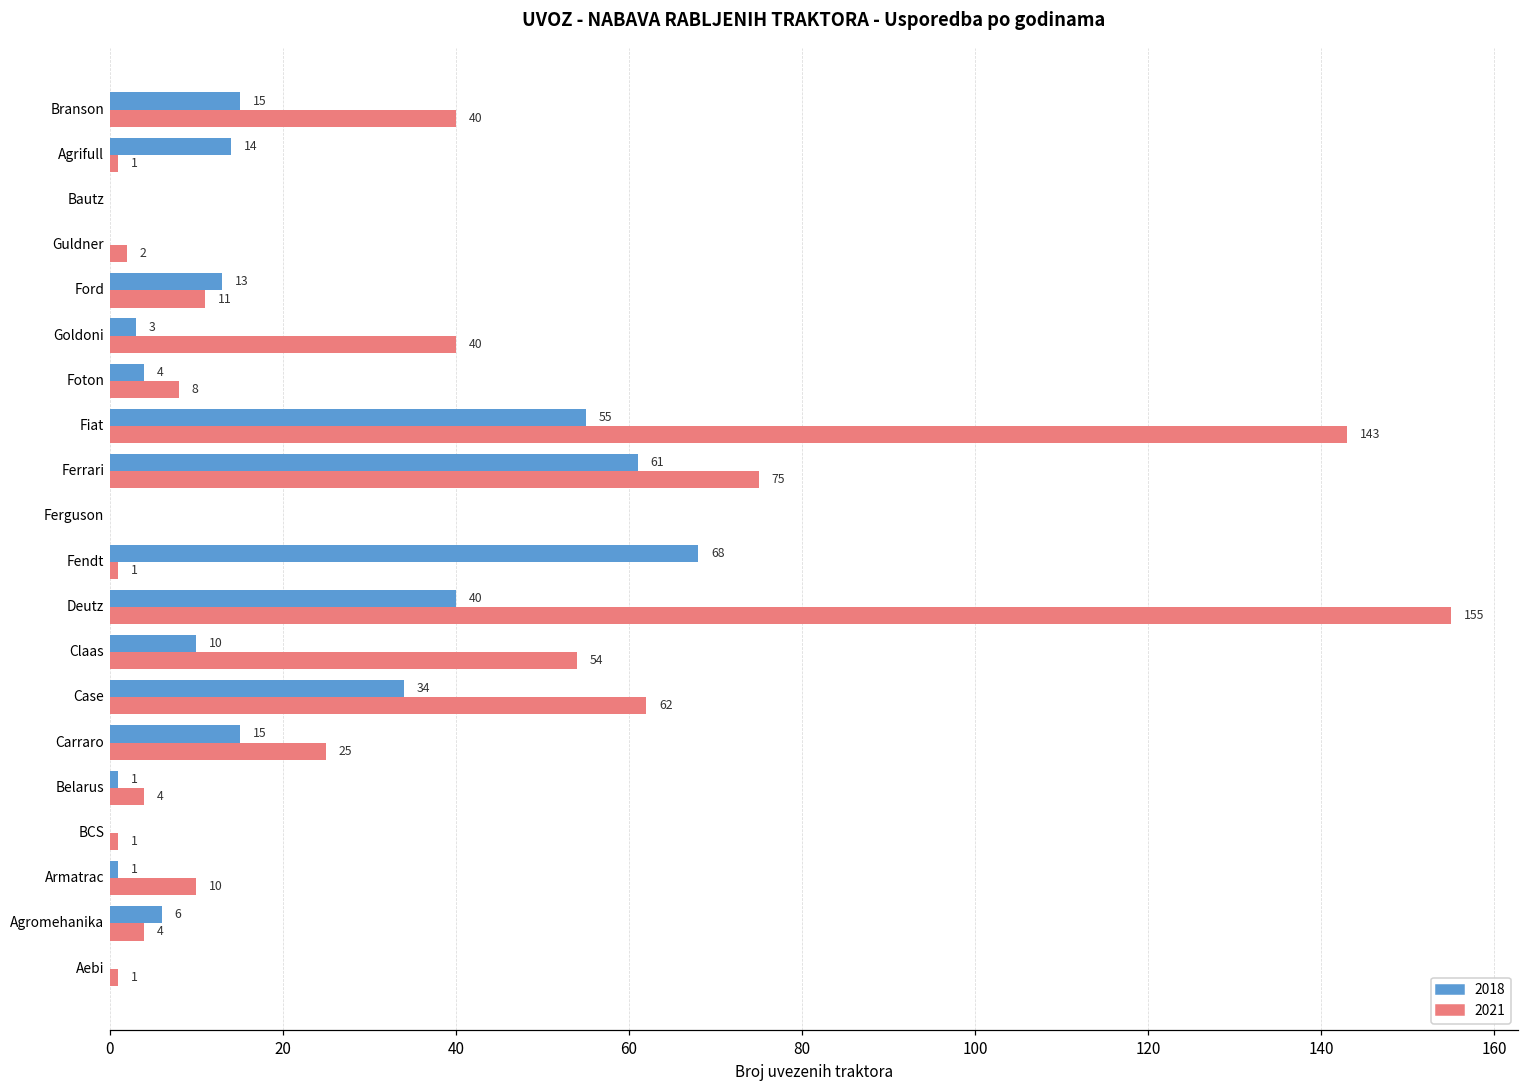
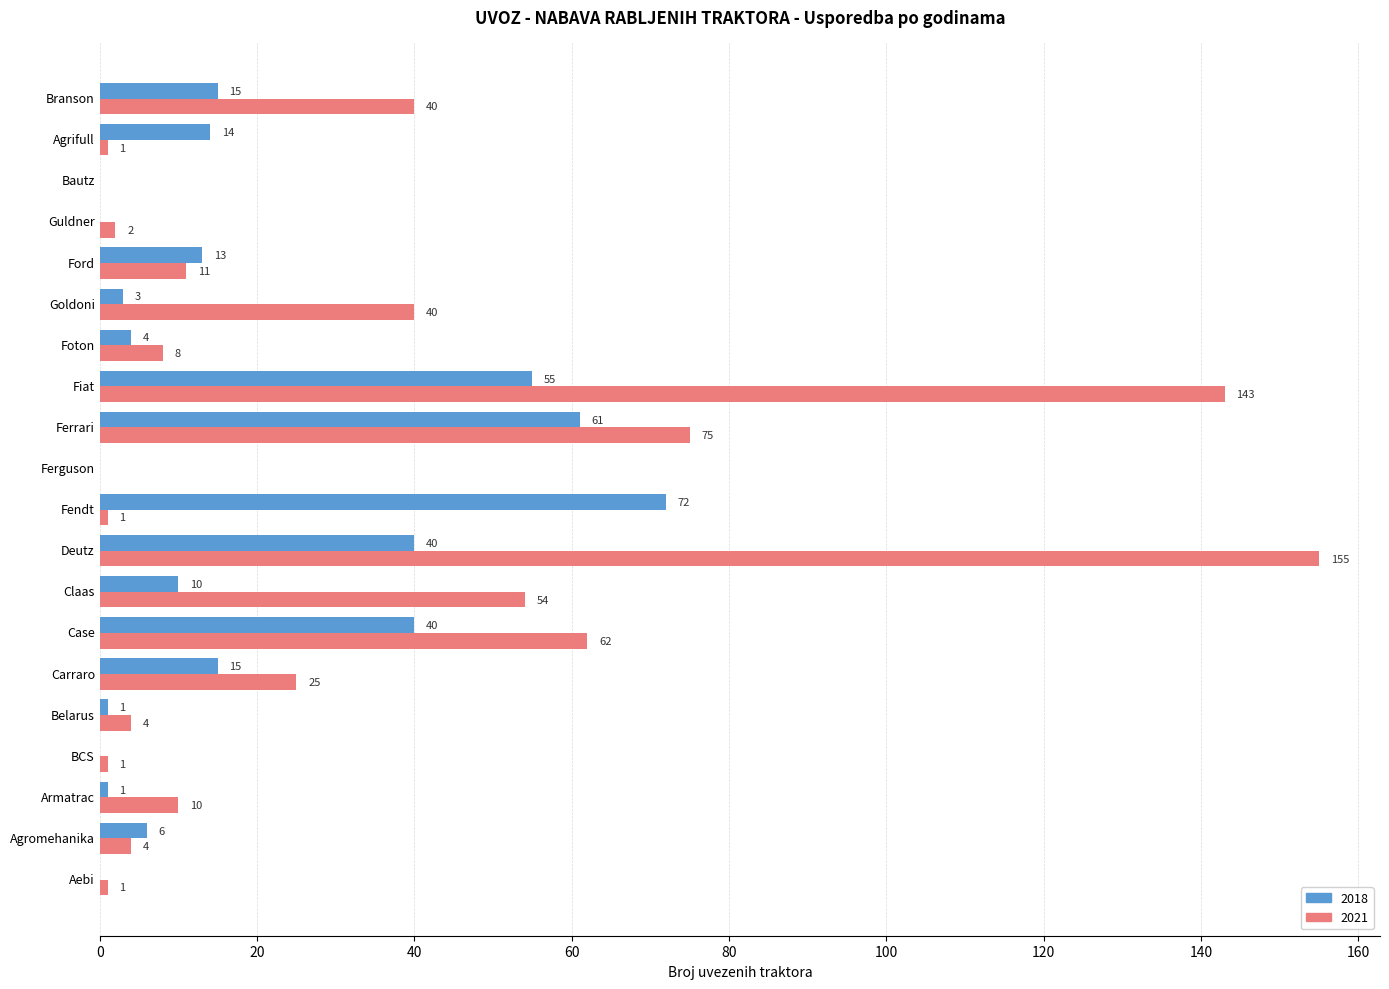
2018, Fendt: 68 -> 72
2018, Case: 34 -> 40
